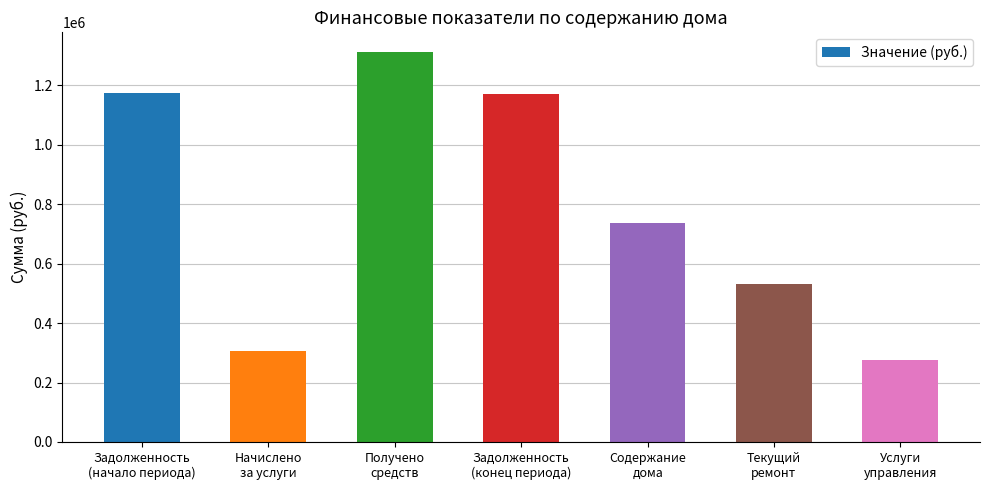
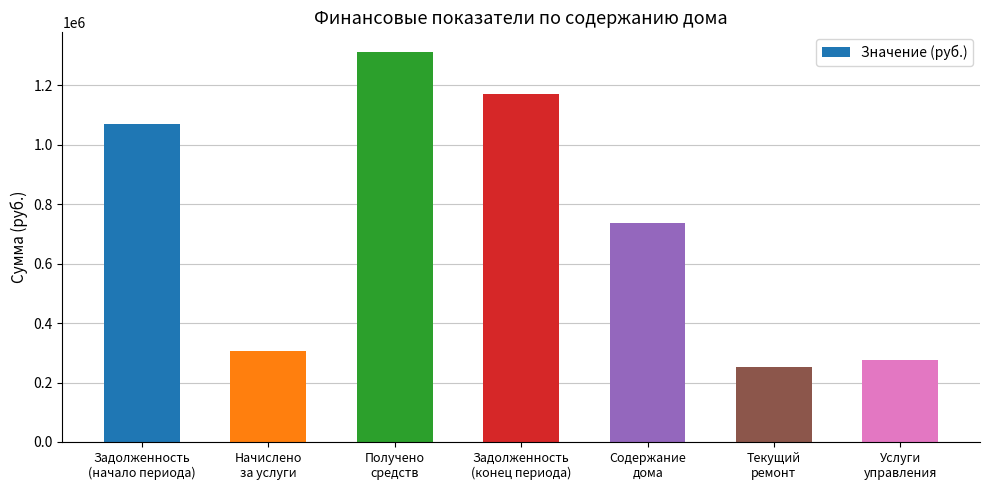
Задолженность (начало периода): 1180000 -> 1070000
Текущий ремонт: 530000 -> 250000
